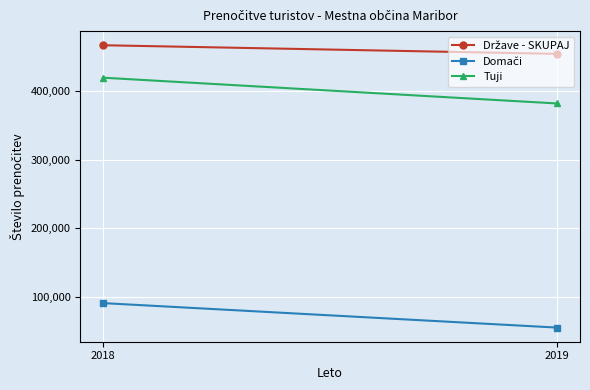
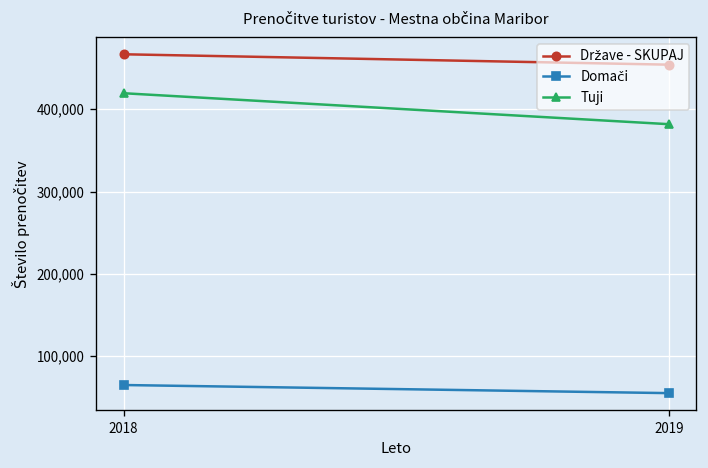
Domači, 2018: 90,000 -> 70,000
